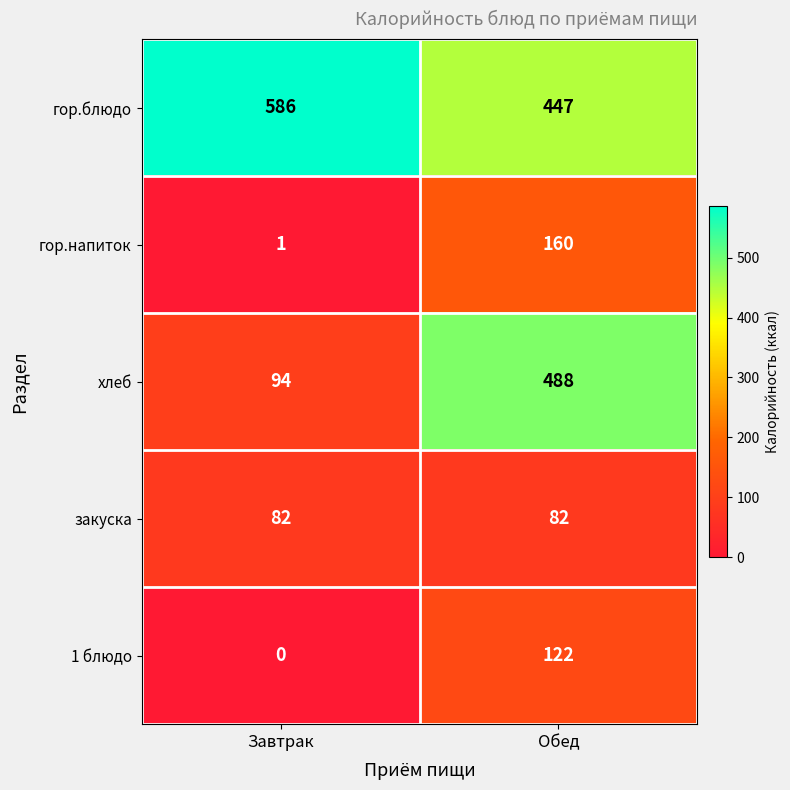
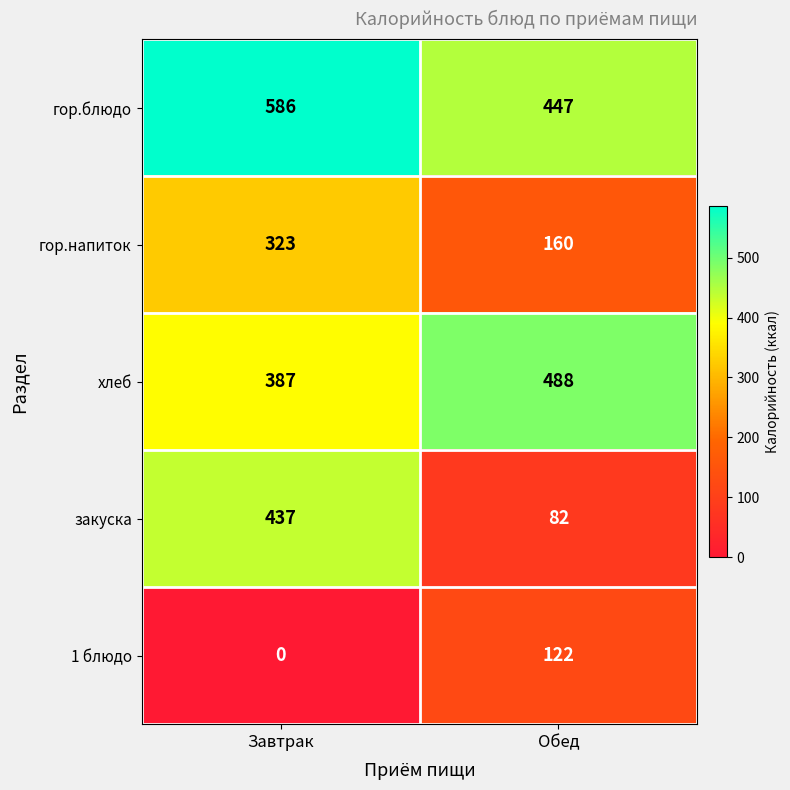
гор.напиток, Завтрак: 1 -> 323
хлеб, Завтрак: 94 -> 387
закуска, Завтрак: 82 -> 437
